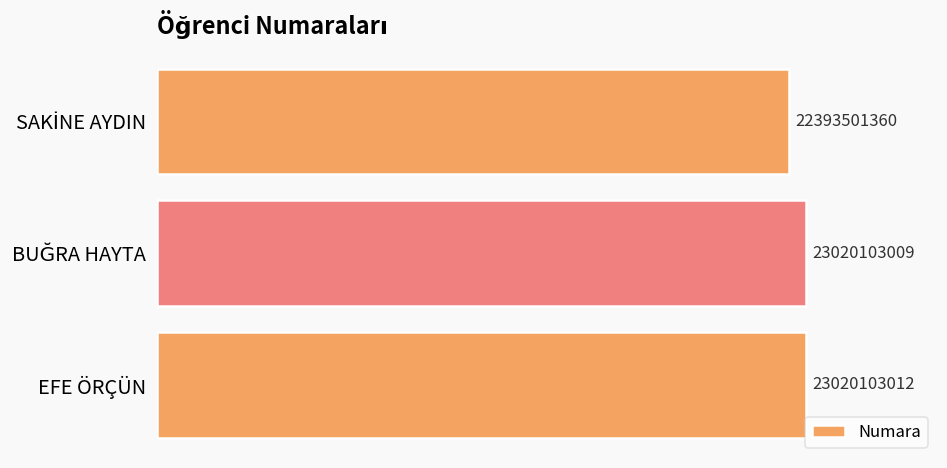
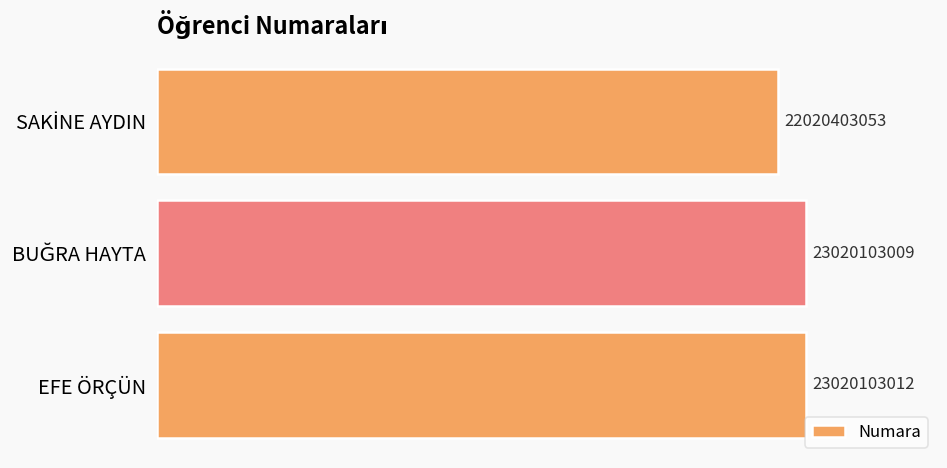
SAKİNE AYDIN: 22393501360 -> 22020403053
